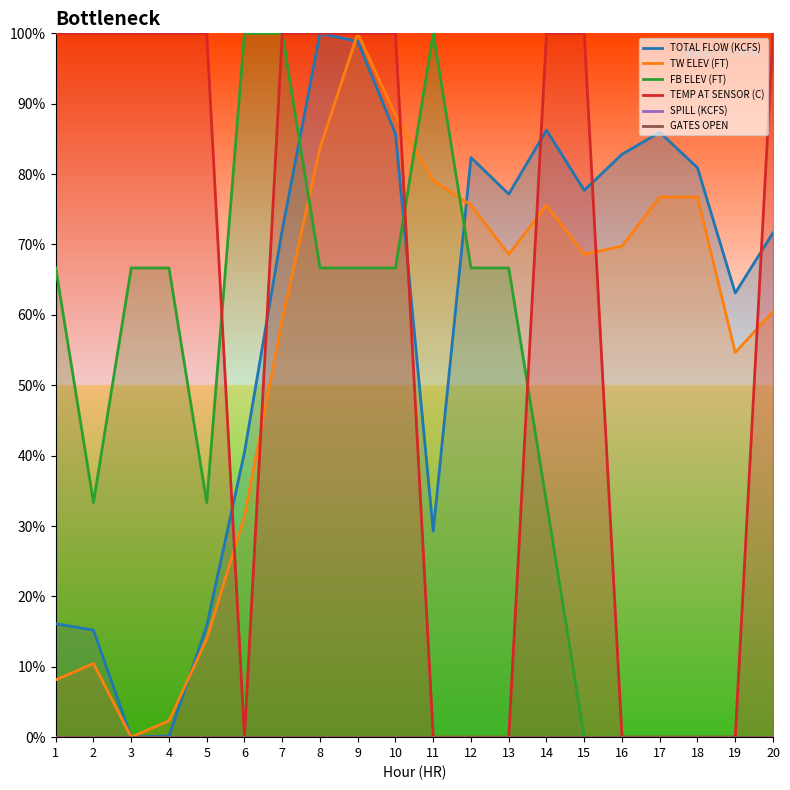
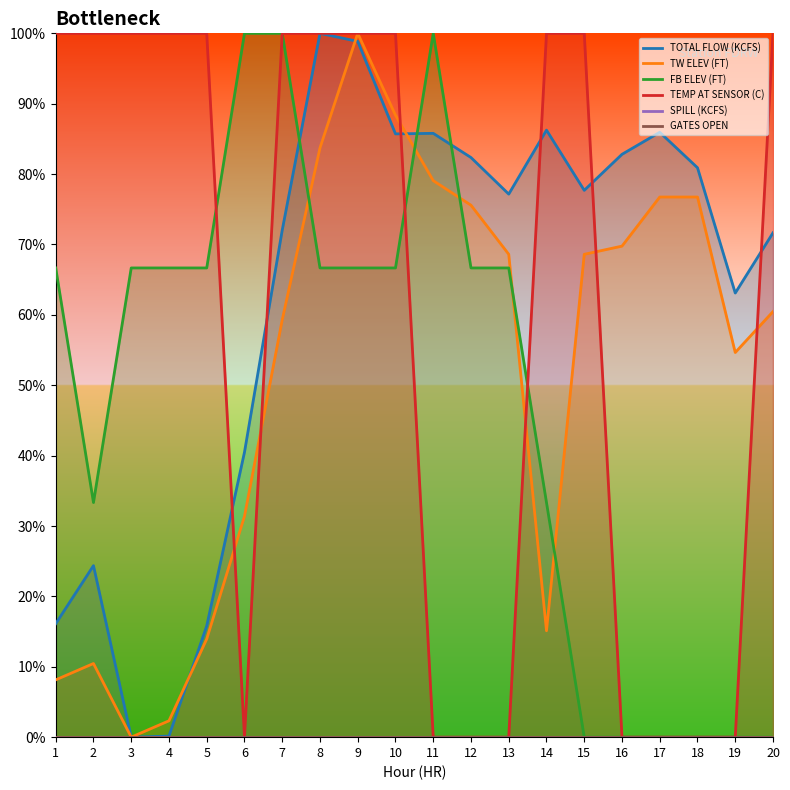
TOTAL FLOW (KCFS), 2: 15% -> 24%
FB ELEV (FT), 5: 33% -> 67%
TOTAL FLOW (KCFS), 11: 29% -> 86%
TW ELEV (FT), 14: 76% -> 15%
